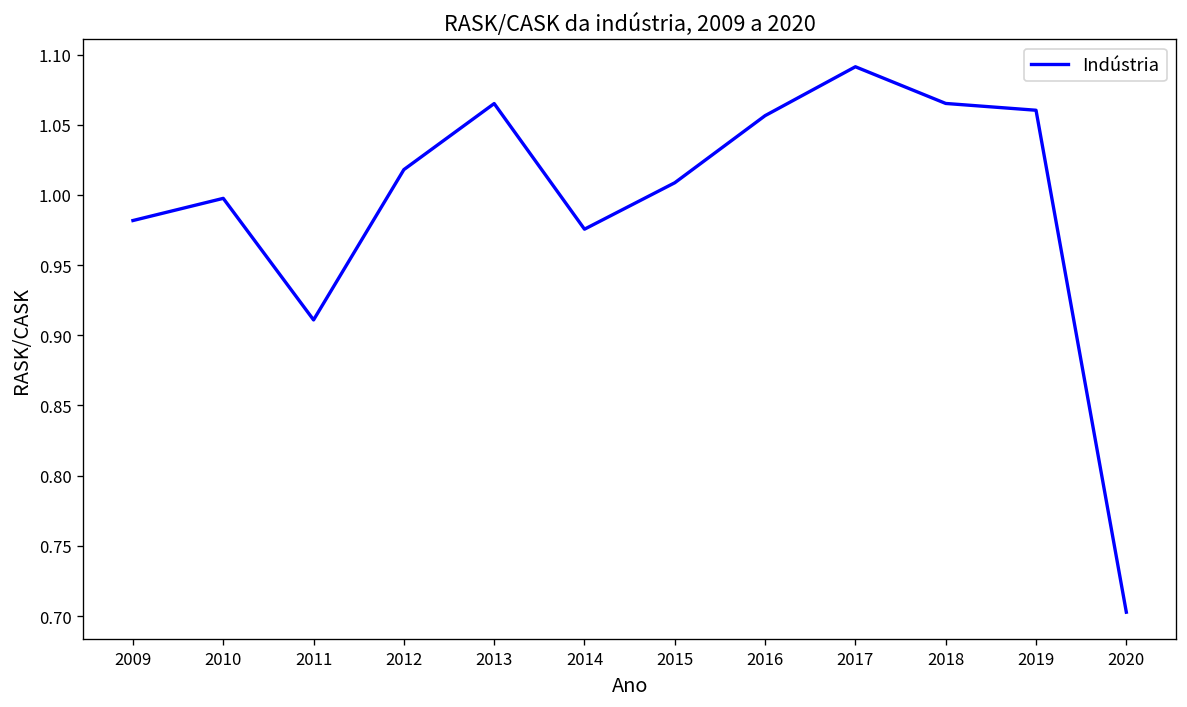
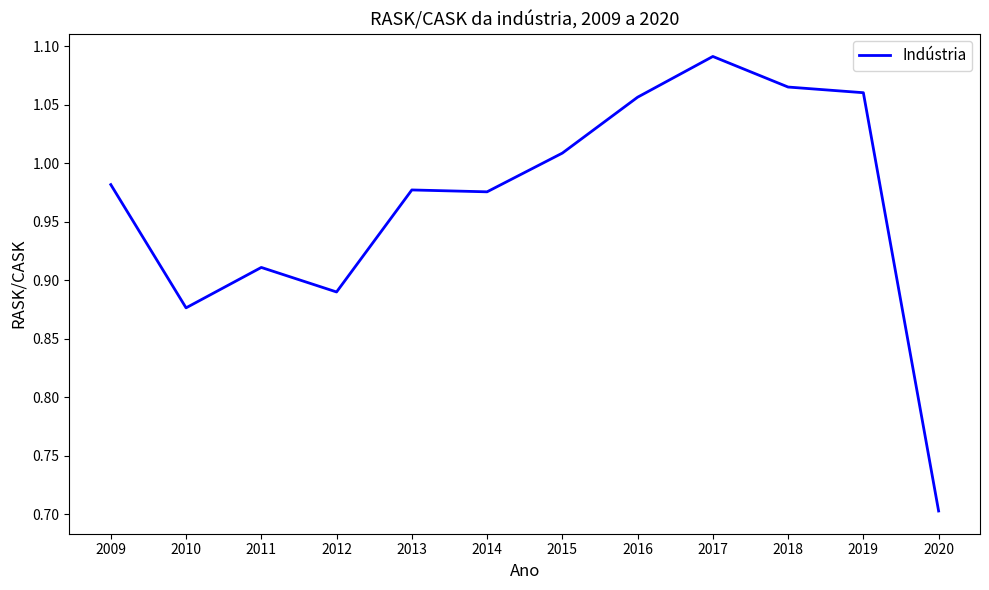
2010: 0.998 -> 0.876
2012: 1.018 -> 0.890
2013: 1.065 -> 0.977
